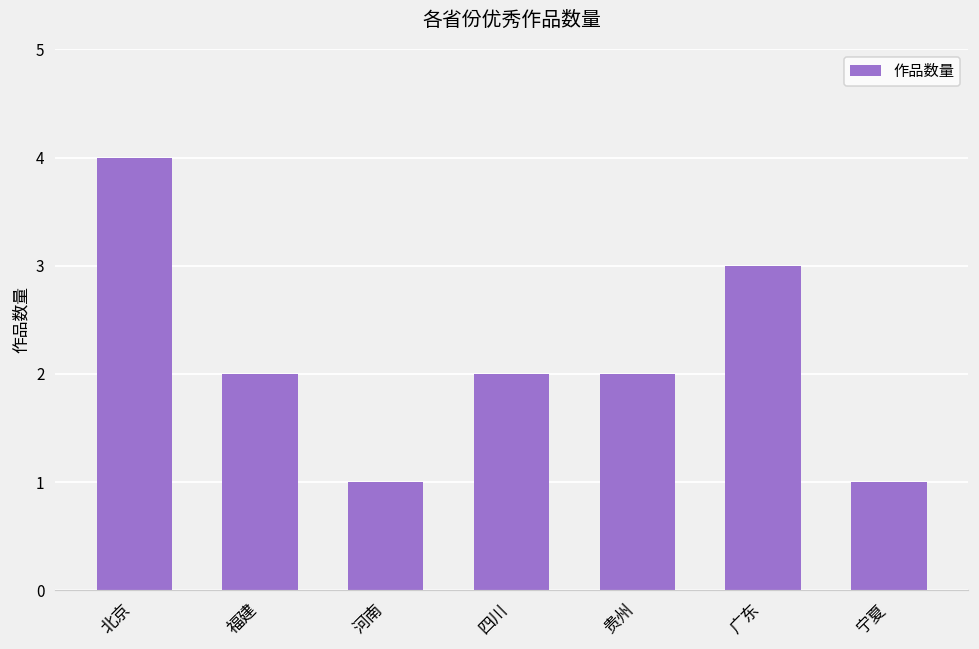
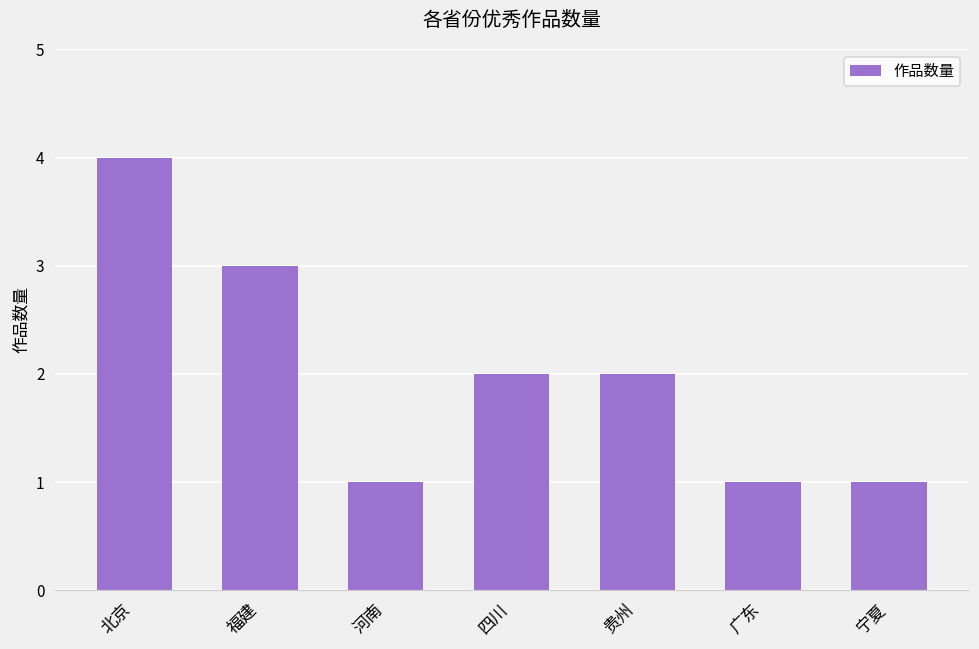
福建: 2 -> 3
广东: 3 -> 1
